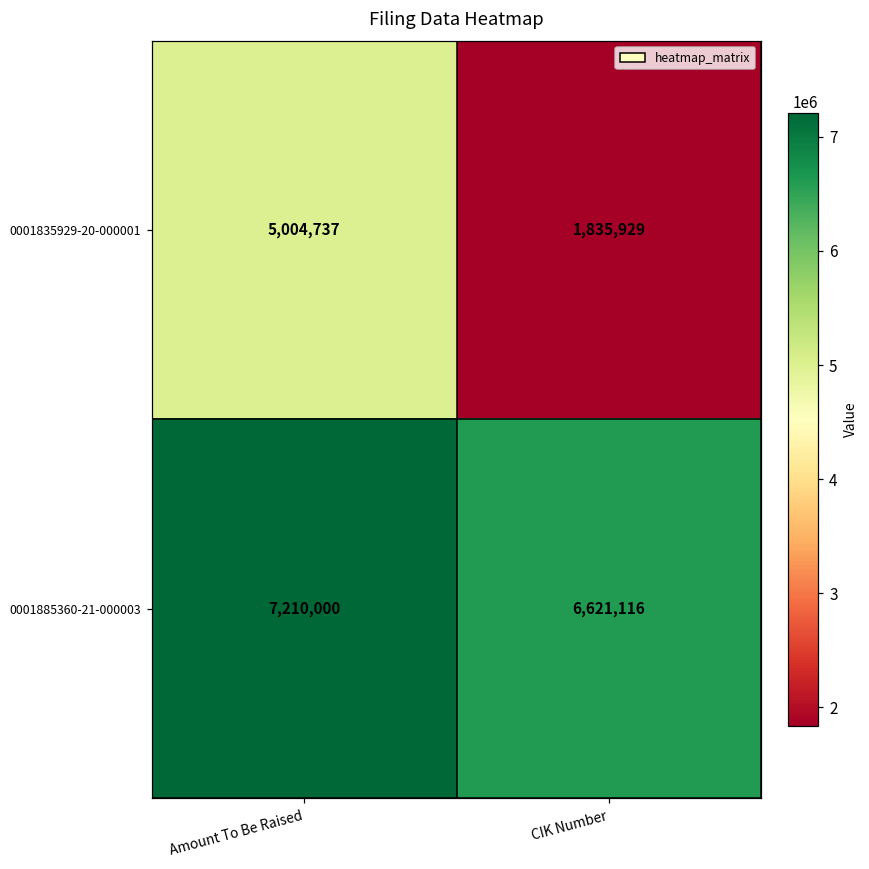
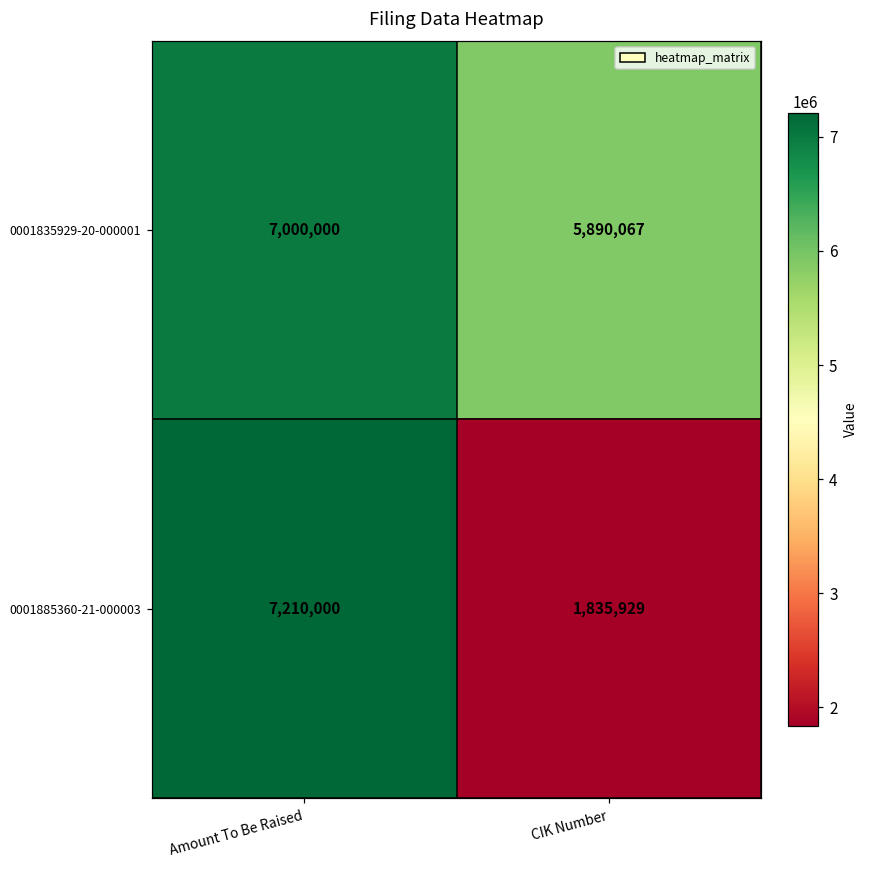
0001835929-20-000001, Amount To Be Raised: 5,004,737 -> 7,000,000
0001835929-20-000001, CIK Number: 1,835,929 -> 5,890,067
0001885360-21-000003, CIK Number: 6,621,116 -> 1,835,929
